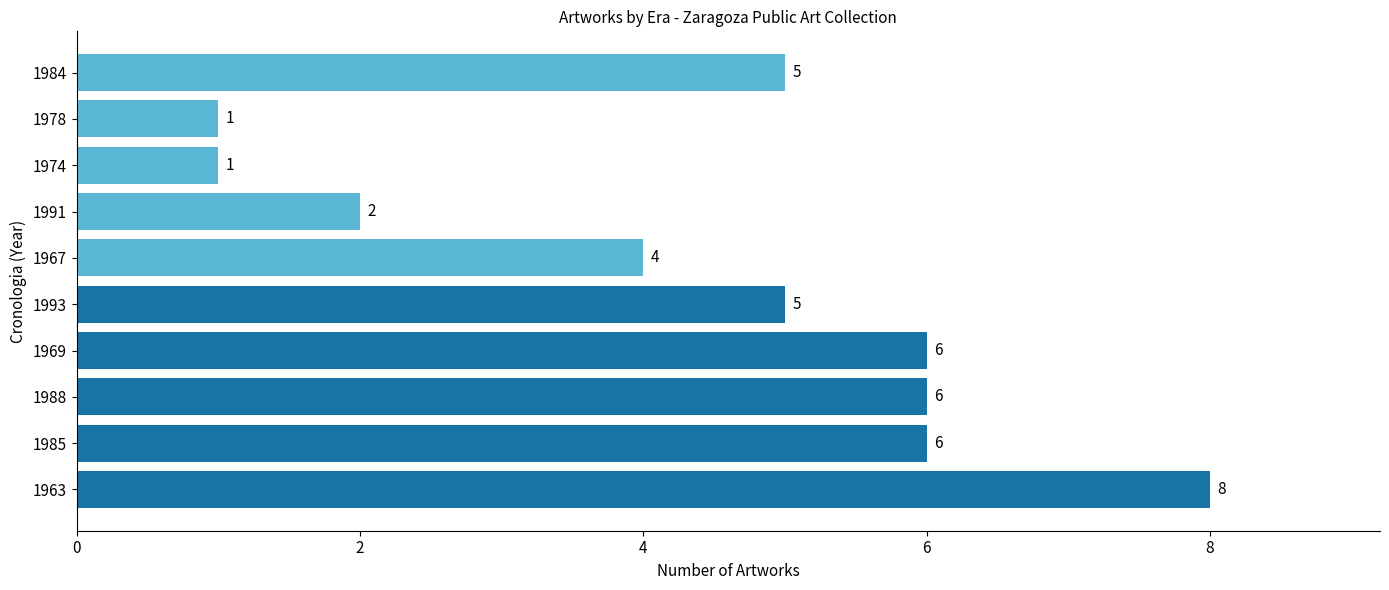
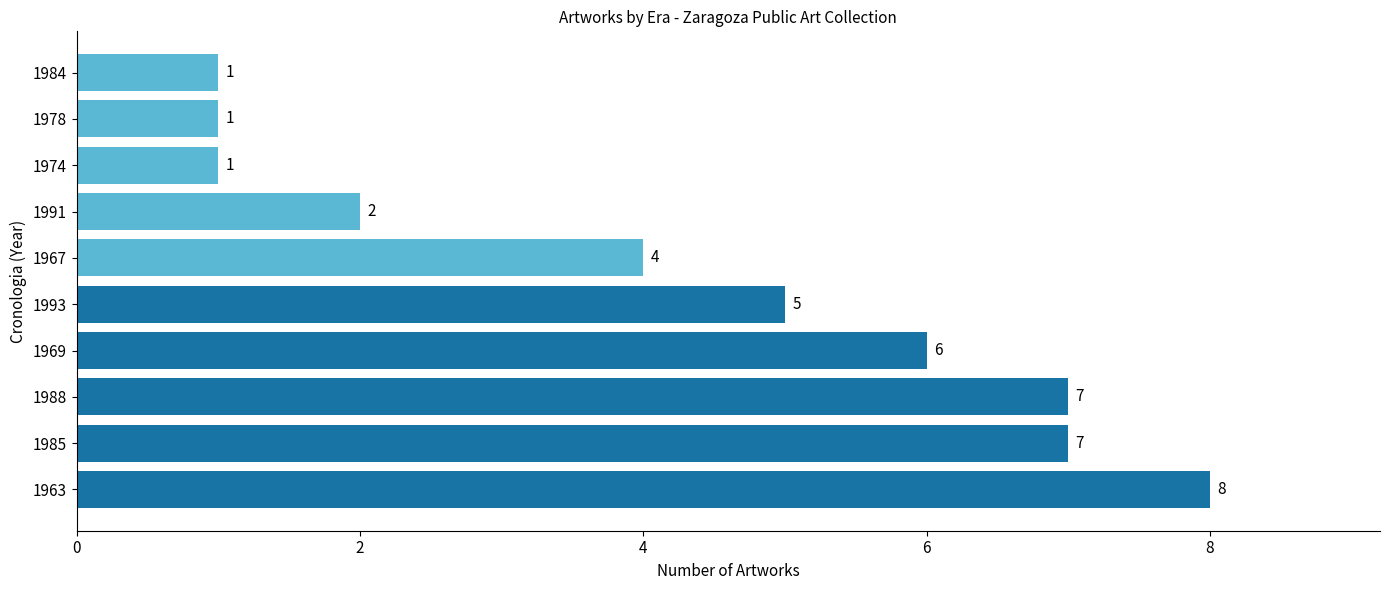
1984: 5 -> 1
1988: 6 -> 7
1985: 6 -> 7
